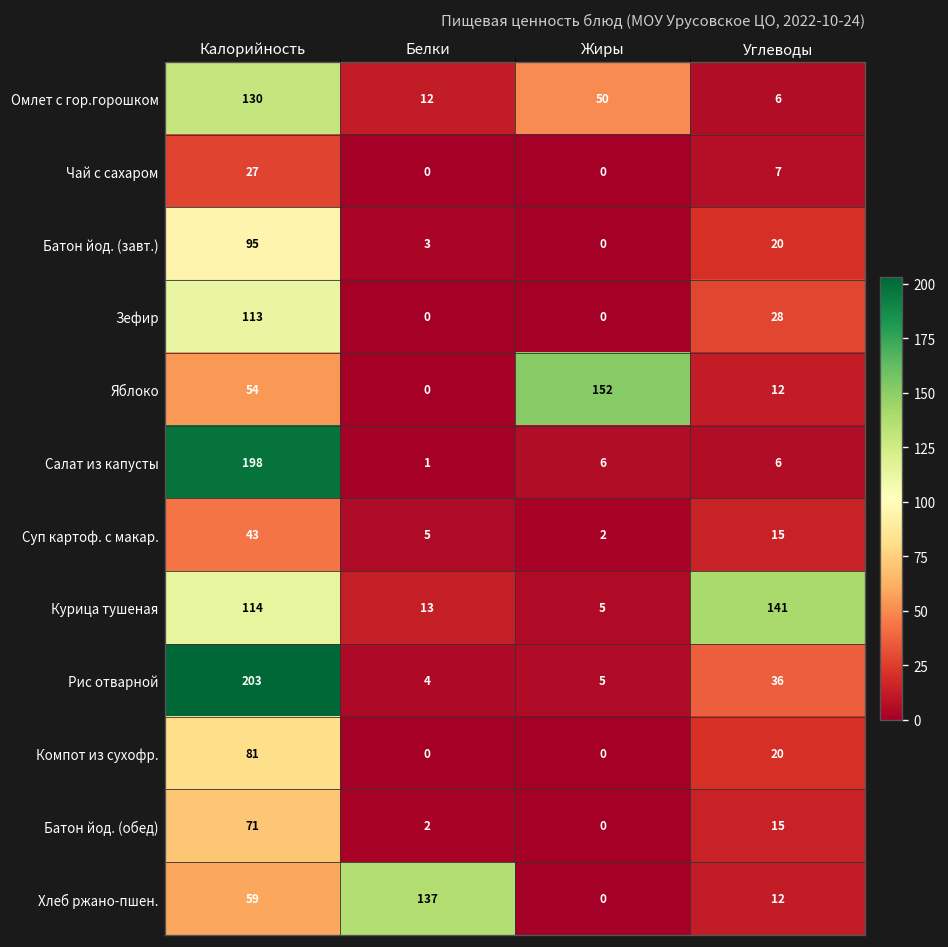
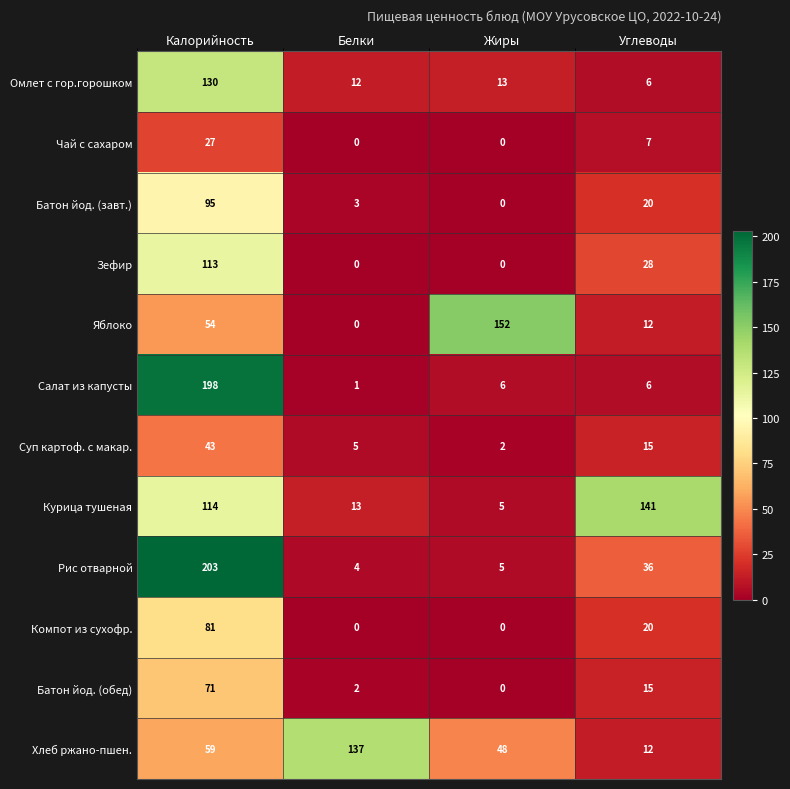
Омлет с гор.горошком, Жиры: 50 -> 13
Хлеб ржано-пшен., Жиры: 0 -> 48
